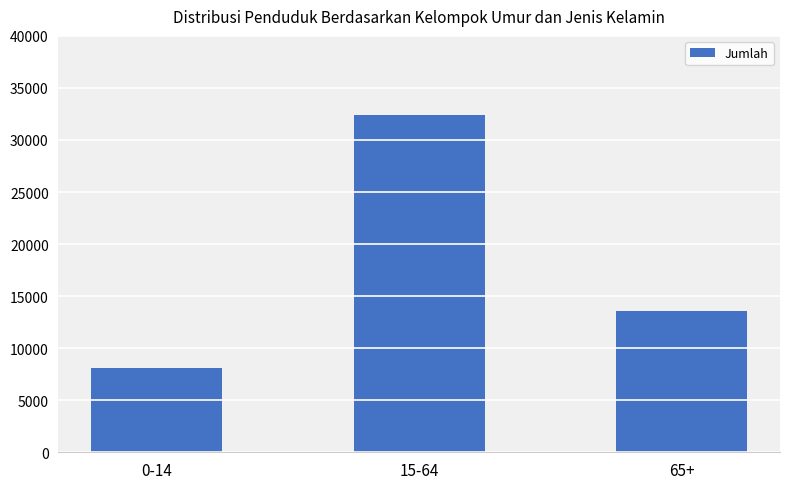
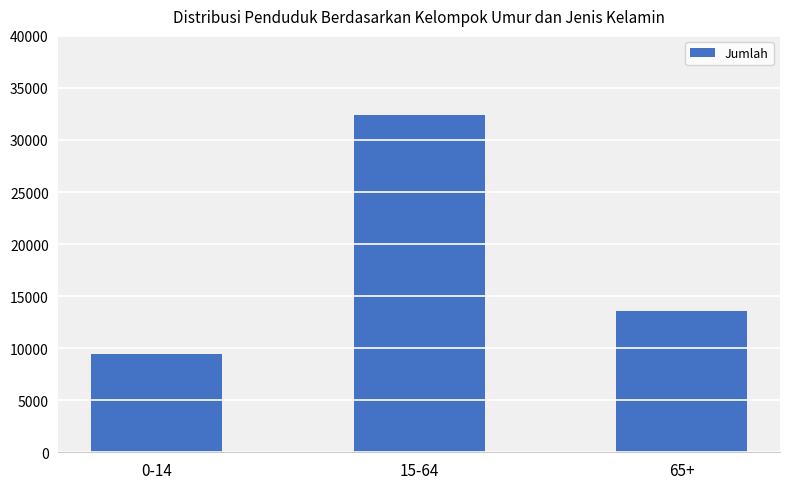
0-14: 8100 -> 9400
